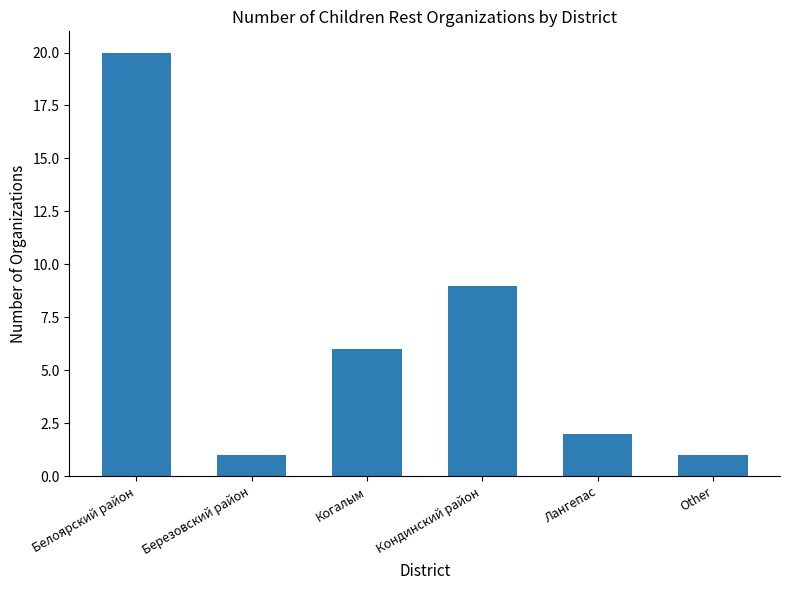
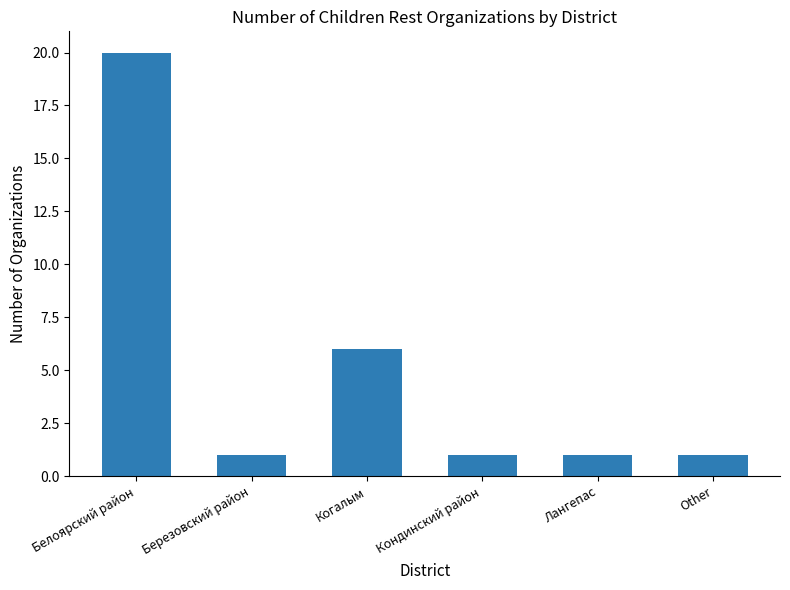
Кондинский район: 9 -> 1
Лангепас: 2 -> 1
